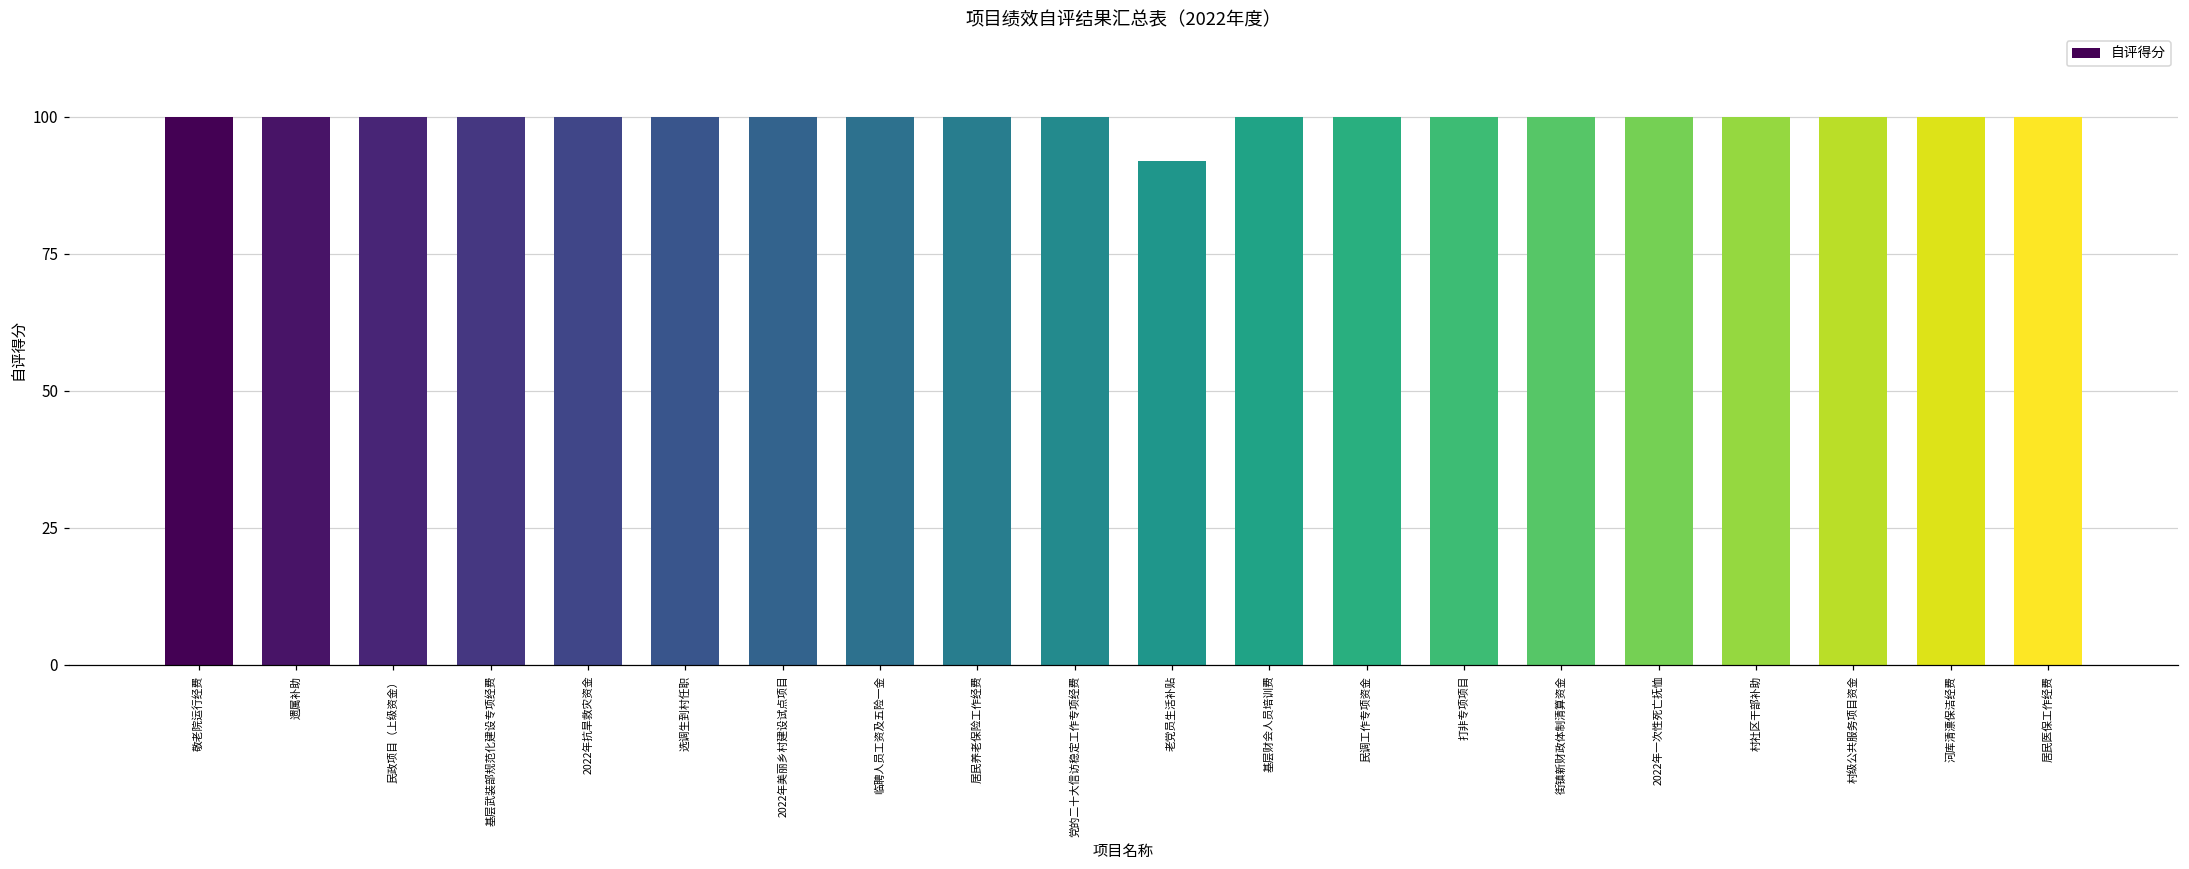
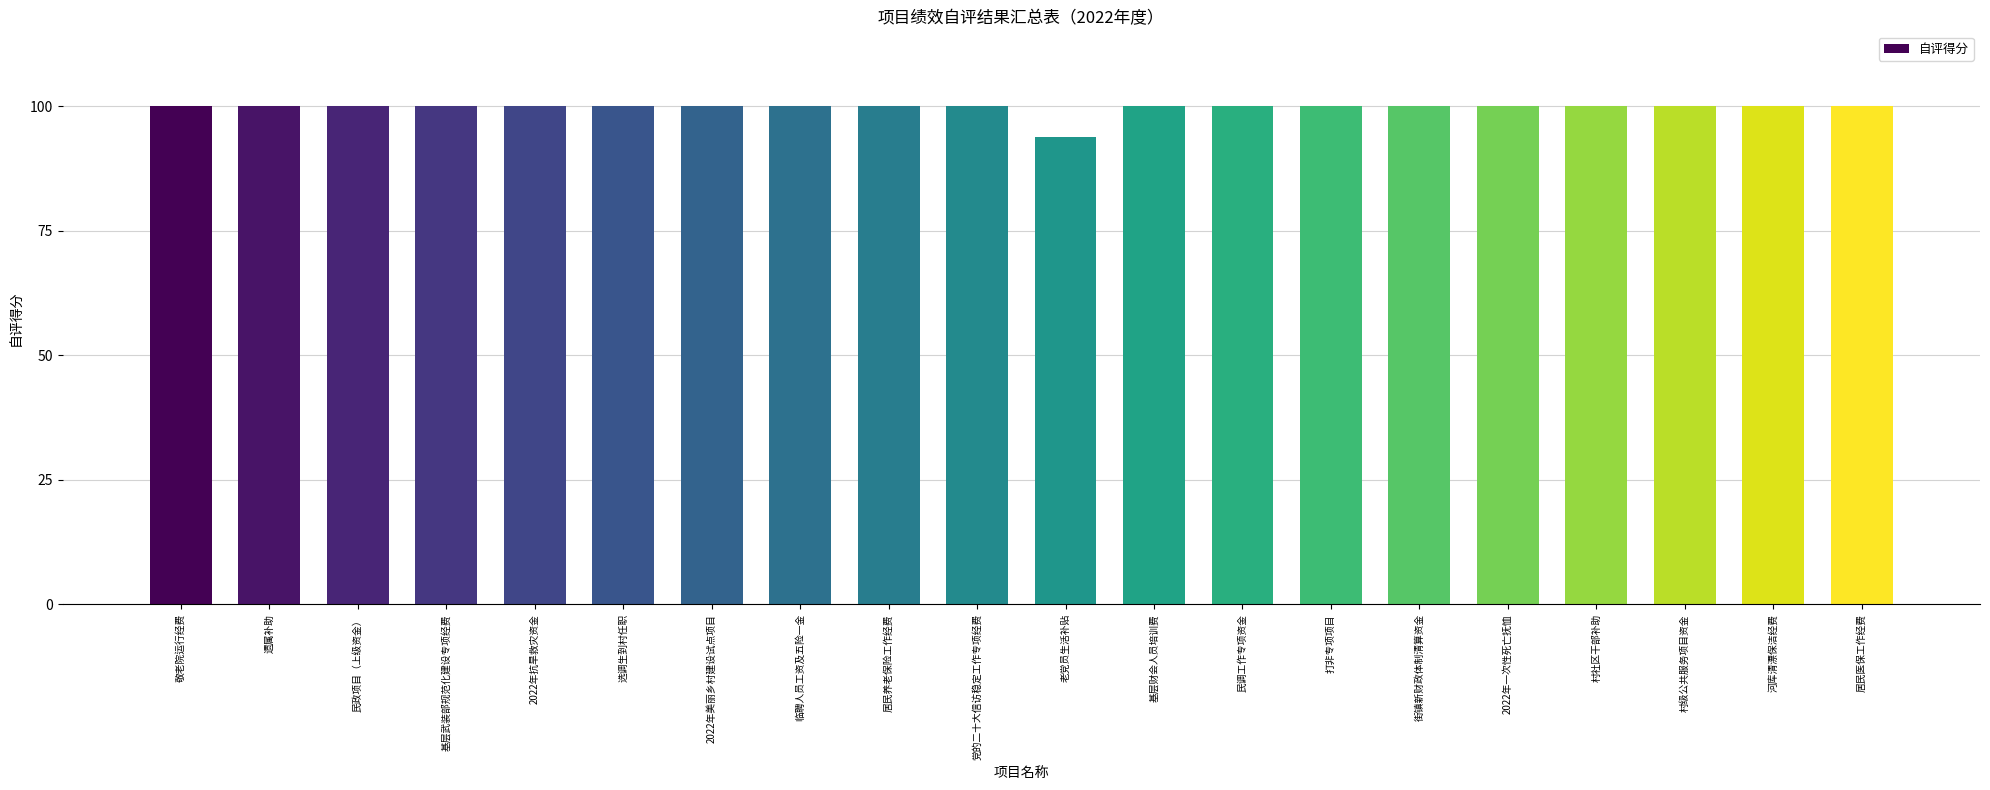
老党员生活补贴: 92 -> 94
